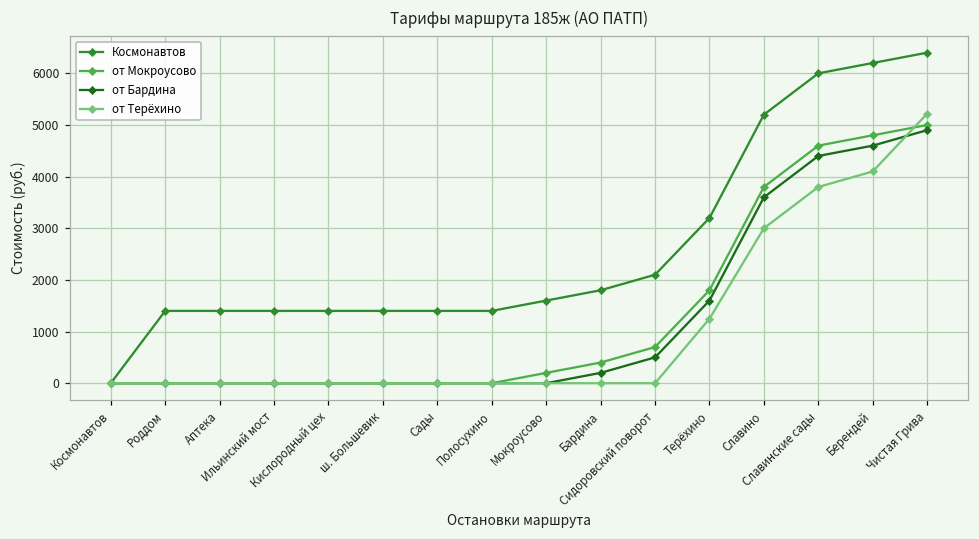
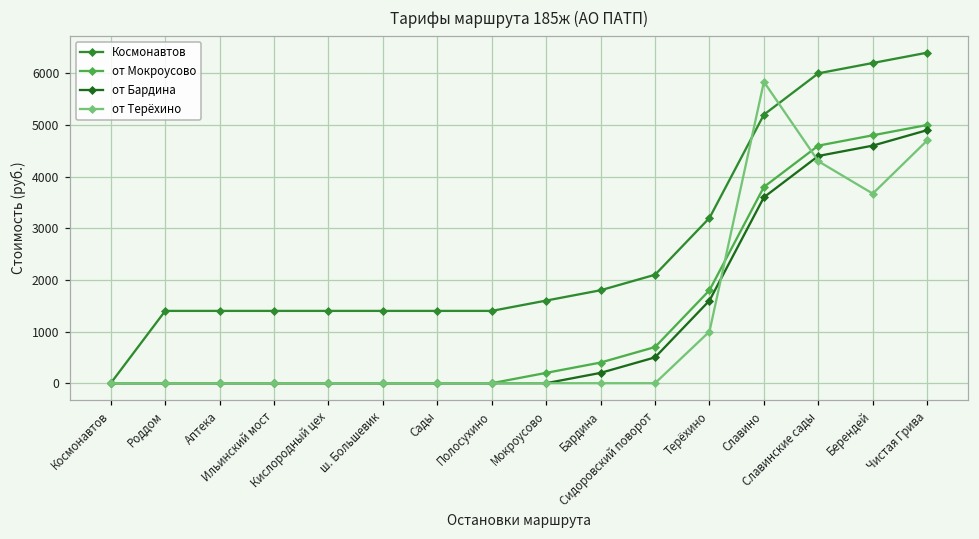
от Терёхино, Терёхино: 1200 -> 1000
от Терёхино, Славино: 3000 -> 5800
от Терёхино, Славинские сады: 3800 -> 4300
от Терёхино, Берендей: 4100 -> 3700
от Терёхино, Чистая Грива: 5200 -> 4700
